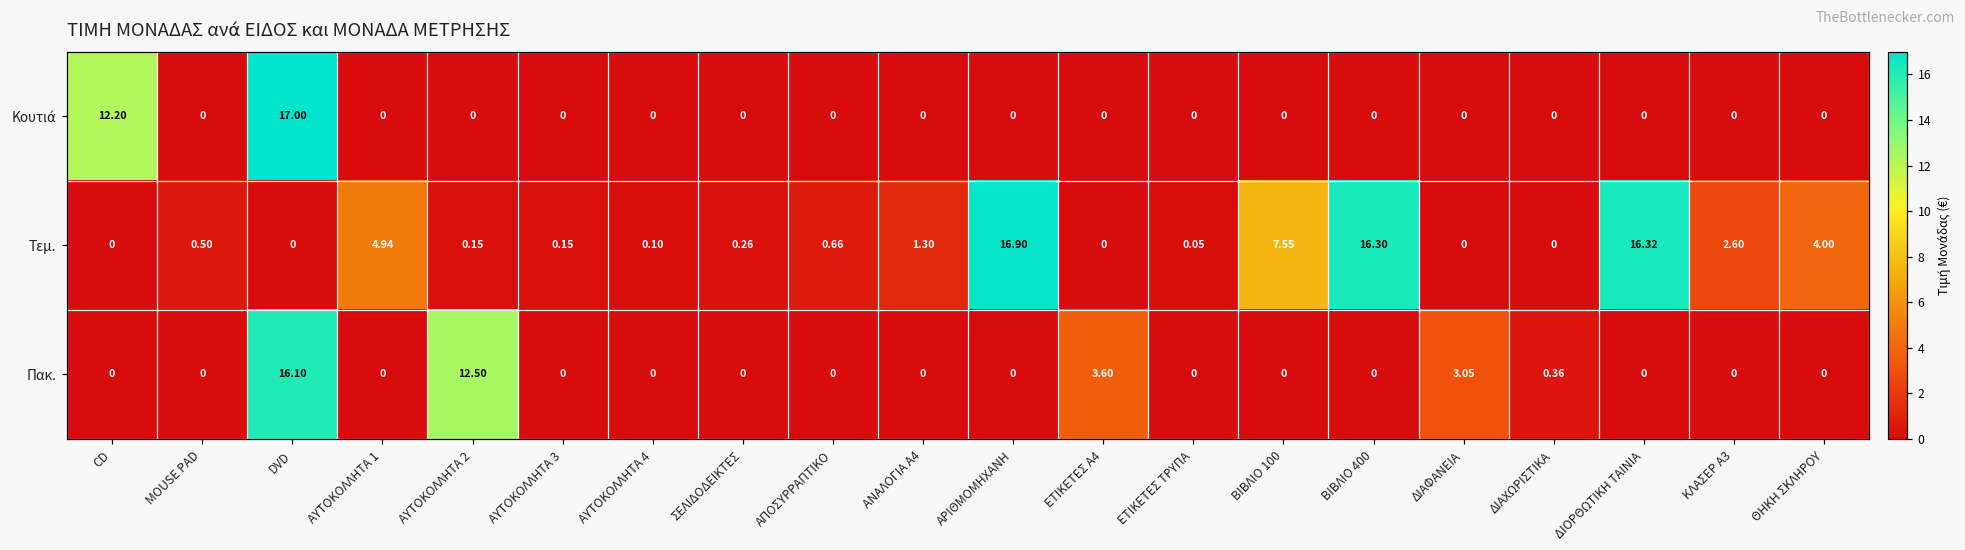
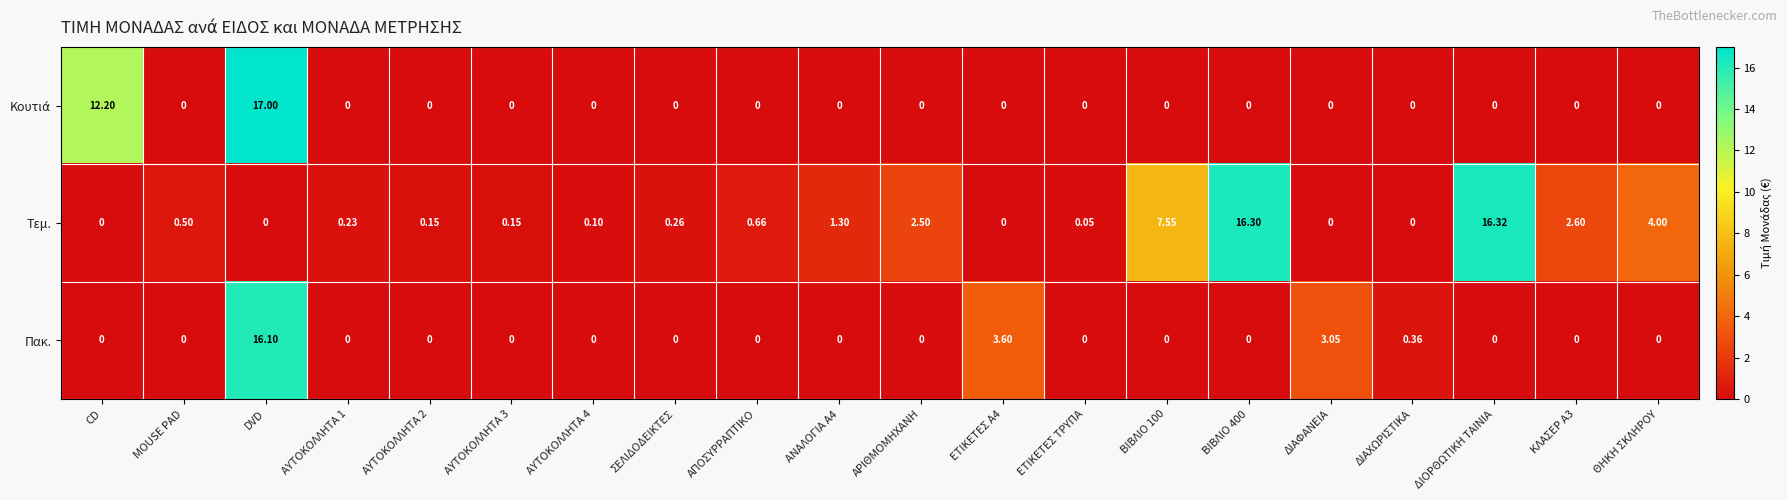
Τεμ., ΑΥΤΟΚΟΛΛΗΤΑ 1: 4.94 -> 0.23
Τεμ., ΑΡΙΘΜΟΜΗΧΑΝΗ: 16.90 -> 2.50
Πακ., ΑΥΤΟΚΟΛΛΗΤΑ 2: 12.50 -> 0
